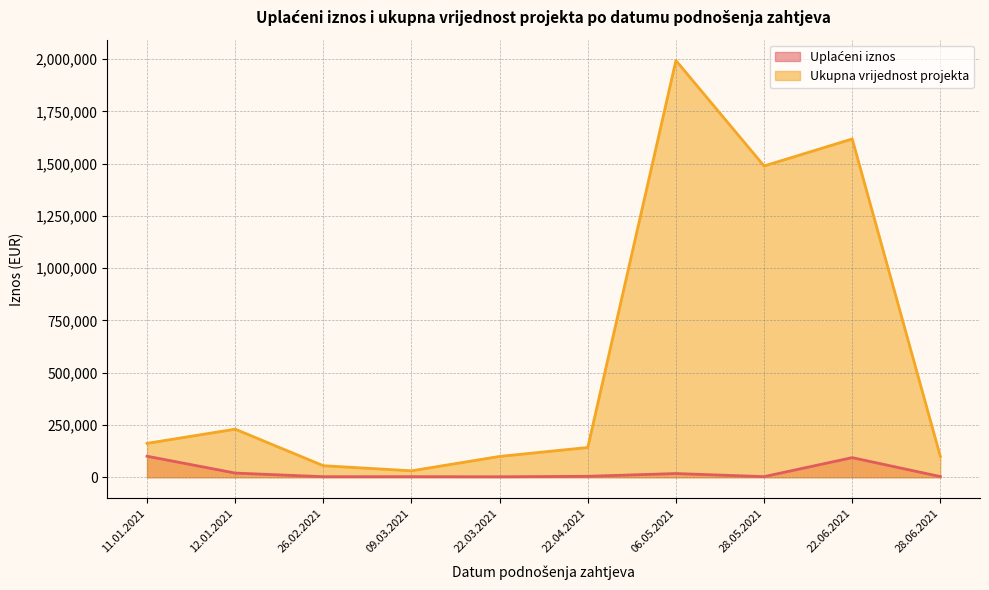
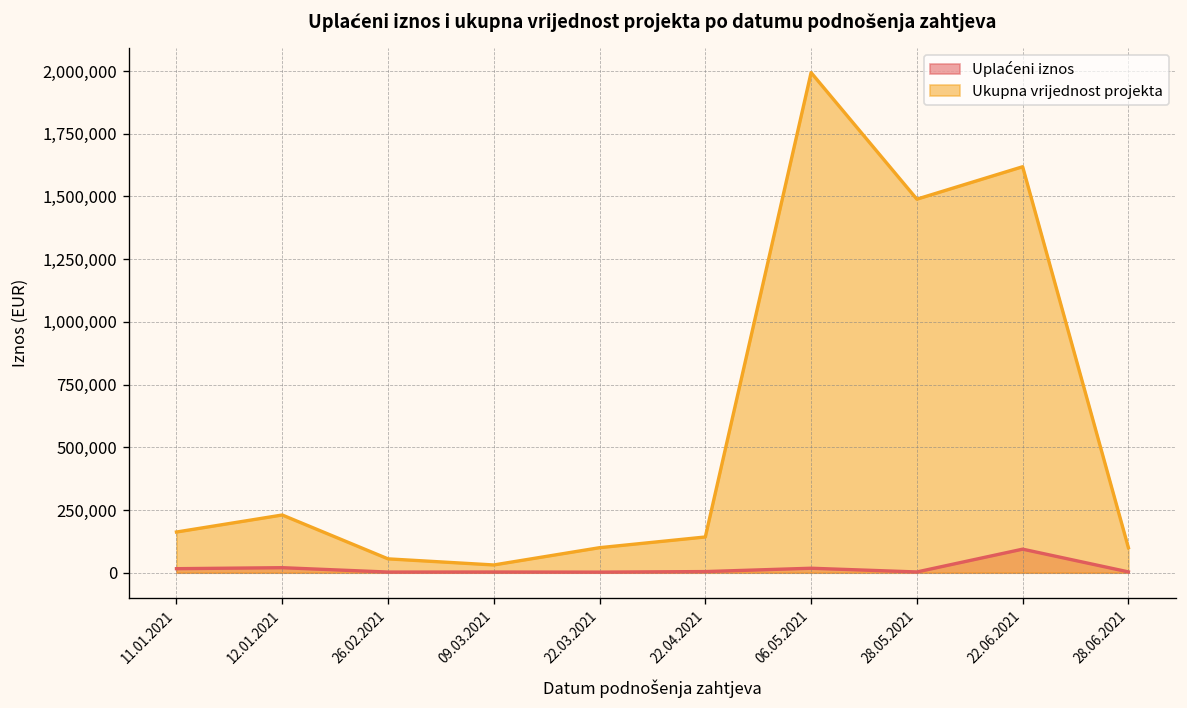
Uplaćeni iznos, 11.01.2021: 100,000 -> 20,000
